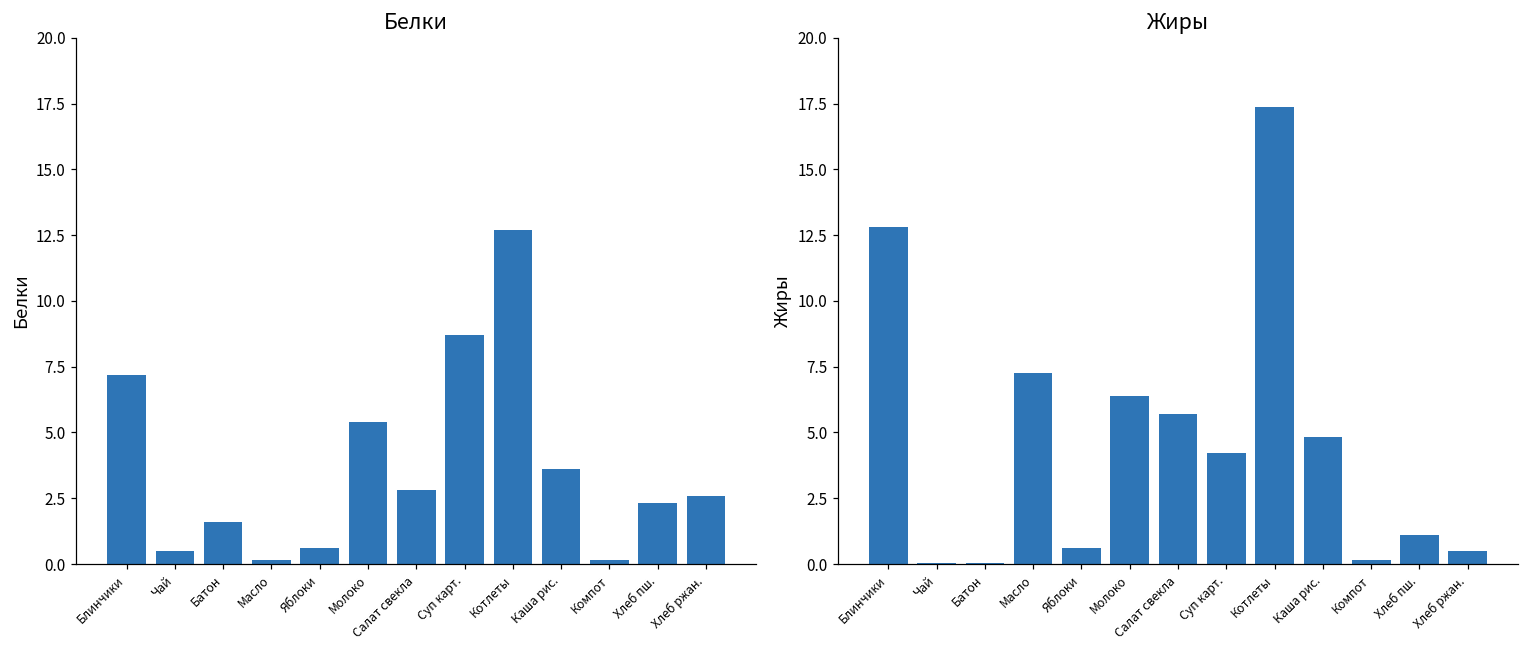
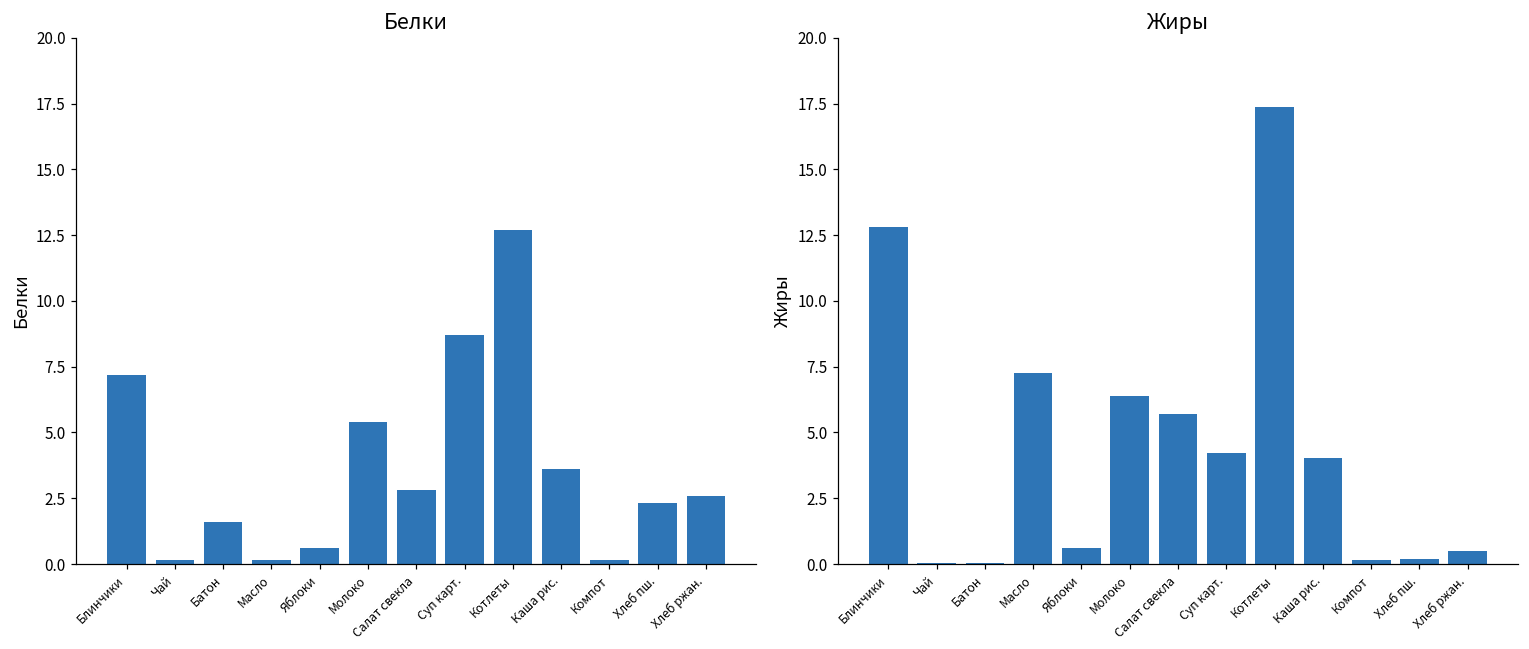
Белки, Чай: 0.5 -> 0.1
Жиры, Каша рис.: 4.8 -> 4.0
Жиры, Хлеб пш.: 1.1 -> 0.2
